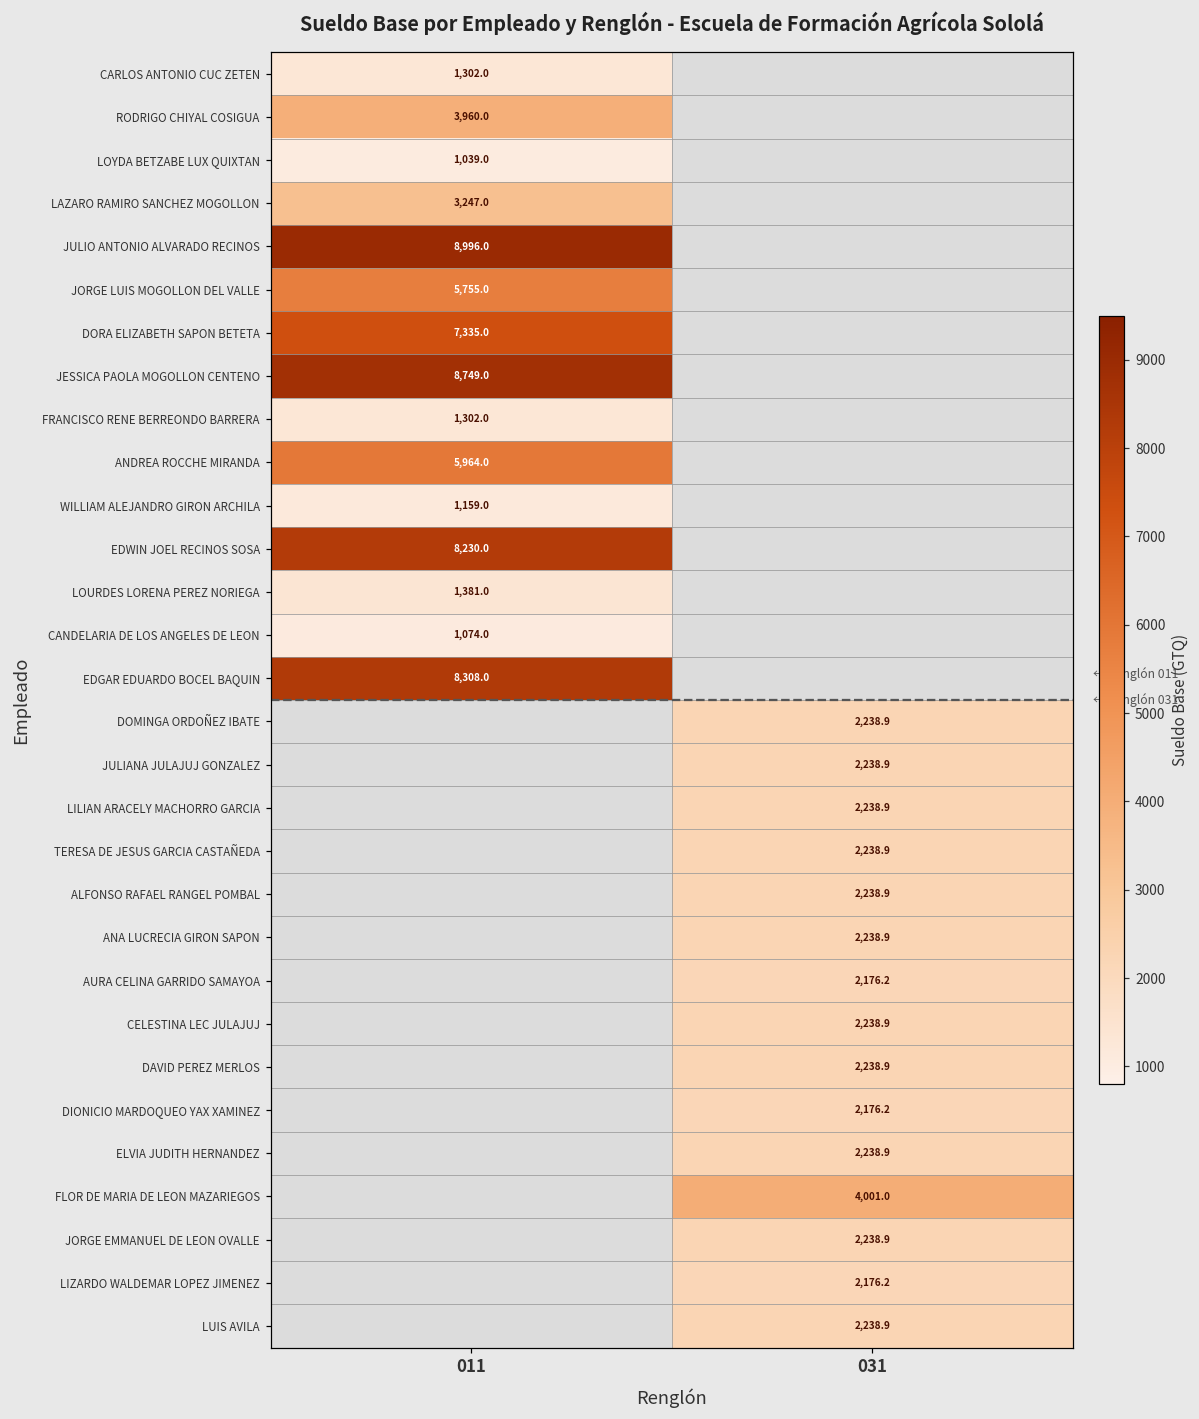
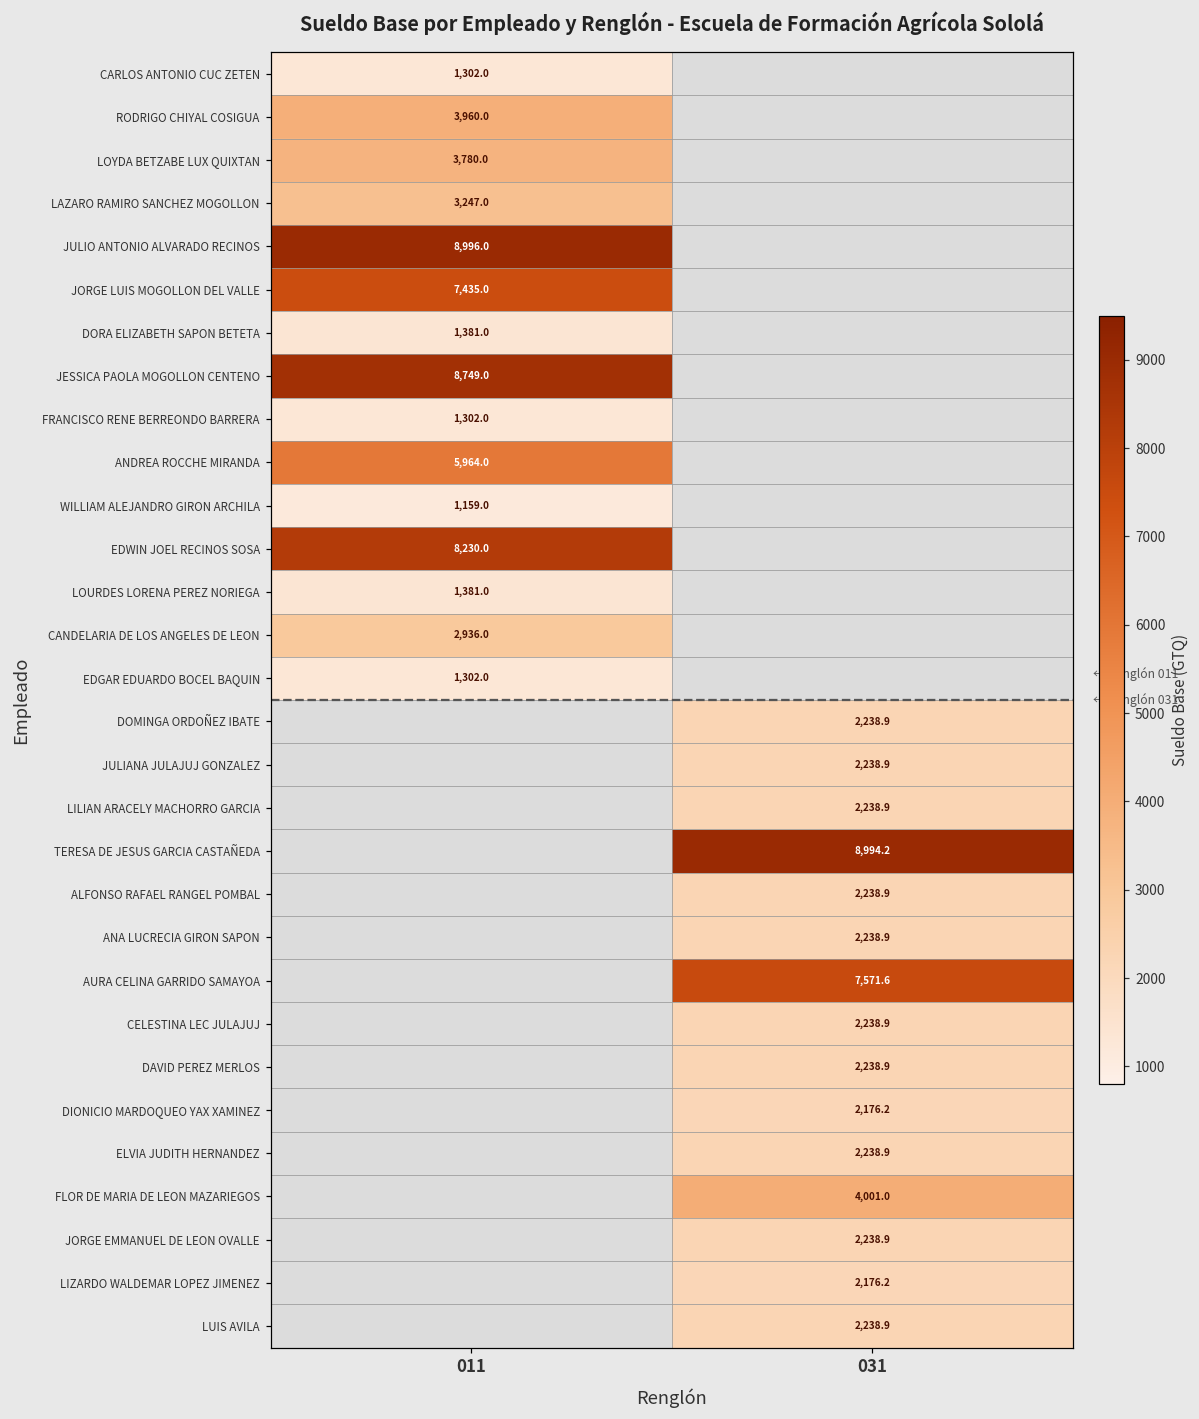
LOYDA BETZABE LUX QUIXTAN, 011: 1,039.0 -> 3,780.0
JORGE LUIS MOGOLLON DEL VALLE, 011: 5,755.0 -> 7,435.0
DORA ELIZABETH SAPON BETETA, 011: 7,335.0 -> 1,381.0
CANDELARIA DE LOS ANGELES DE LEON, 011: 1,074.0 -> 2,936.0
EDGAR EDUARDO BOCEL BAQUIN, 011: 8,308.0 -> 1,302.0
TERESA DE JESUS GARCIA CASTAÑEDA, 031: 2,238.9 -> 8,994.2
AURA CELINA GARRIDO SAMAYOA, 031: 2,176.2 -> 7,571.6
